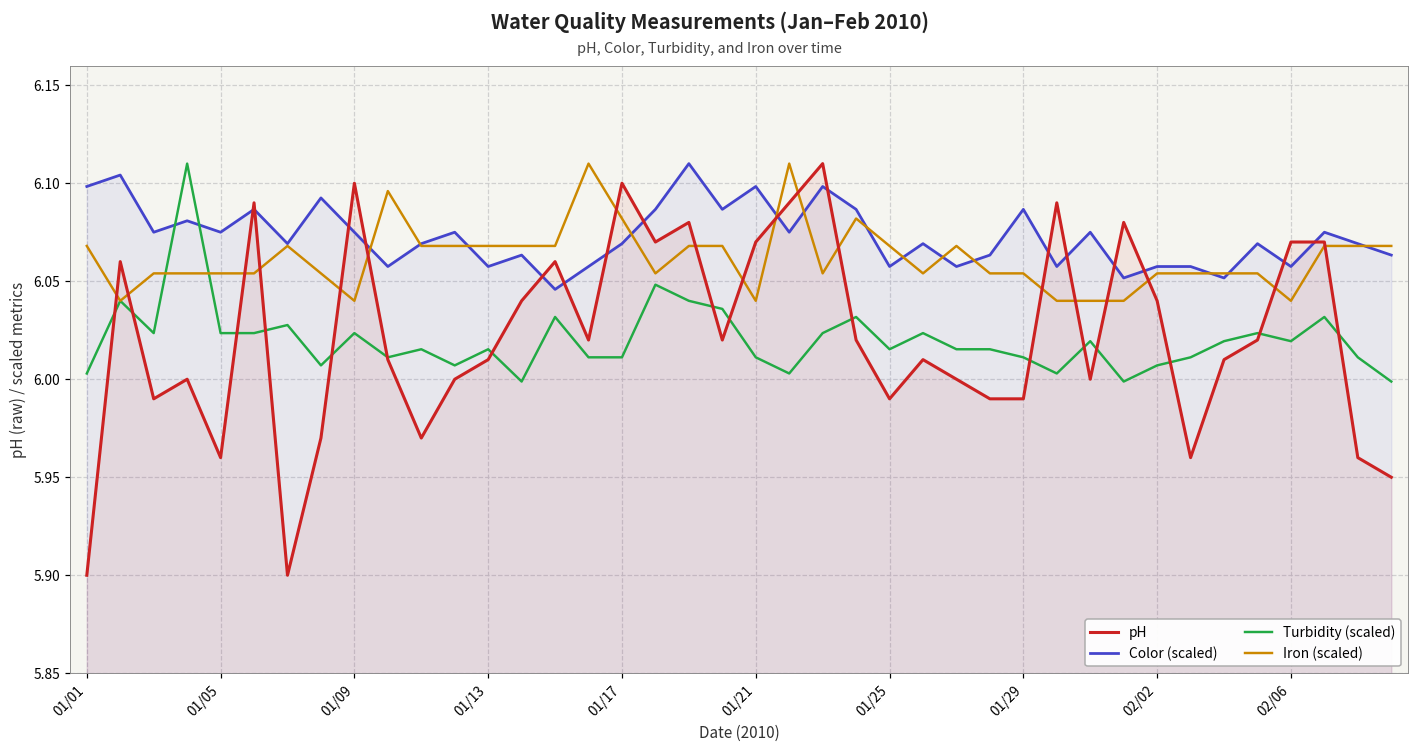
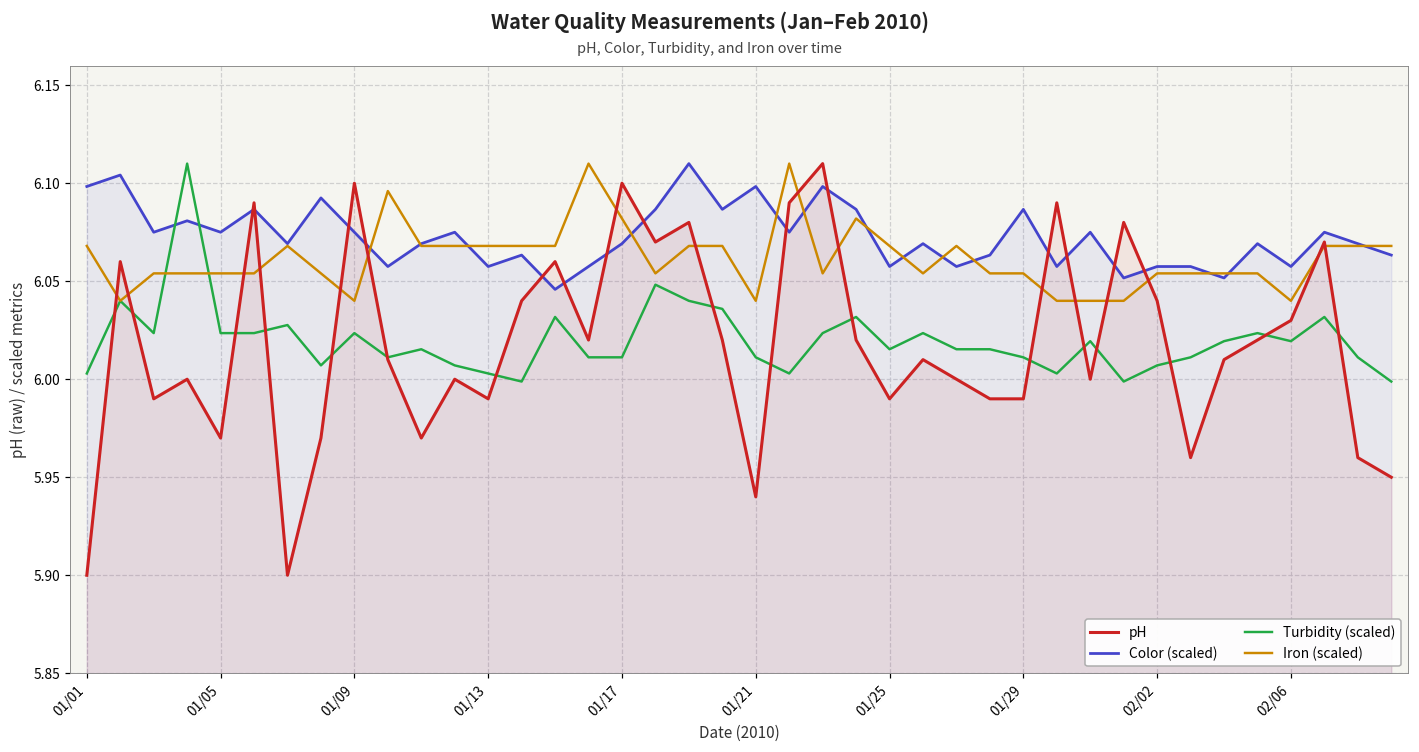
pH, 01/05: 5.96 -> 5.97
pH, 01/13: 6.01 -> 5.99
Turbidity (scaled), 01/13: 6.015 -> 6.003
pH, 01/21: 6.07 -> 5.94
pH, 02/06: 6.07 -> 6.03
